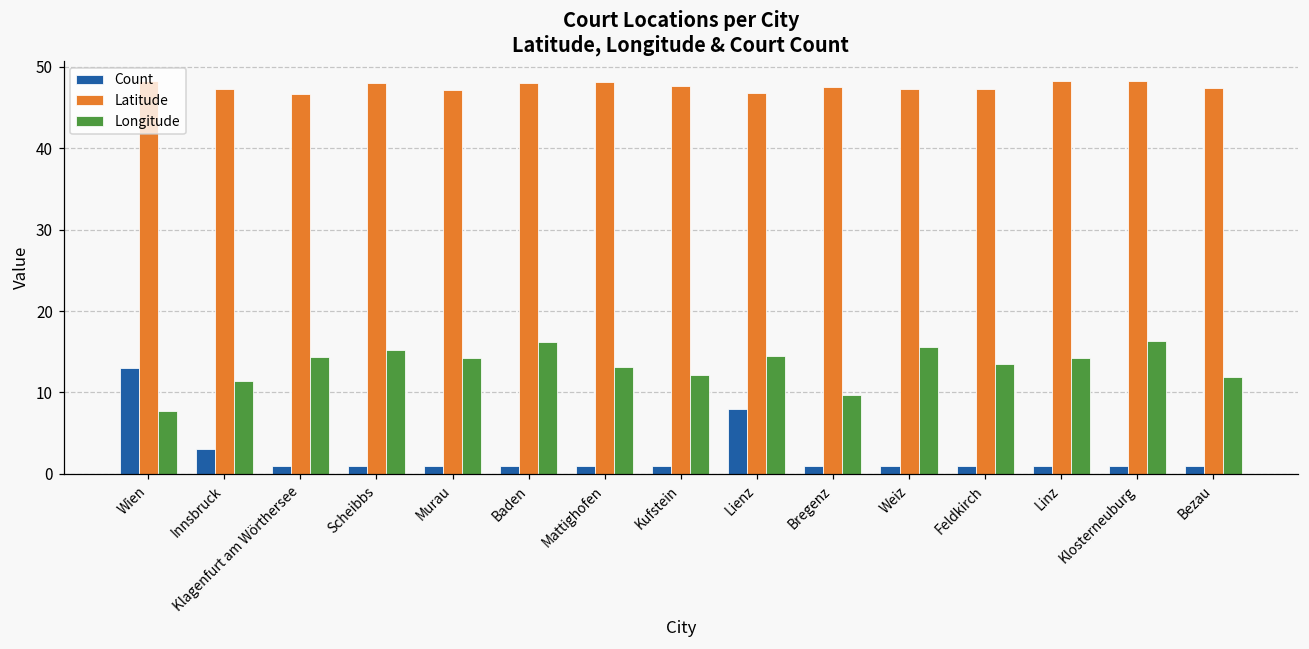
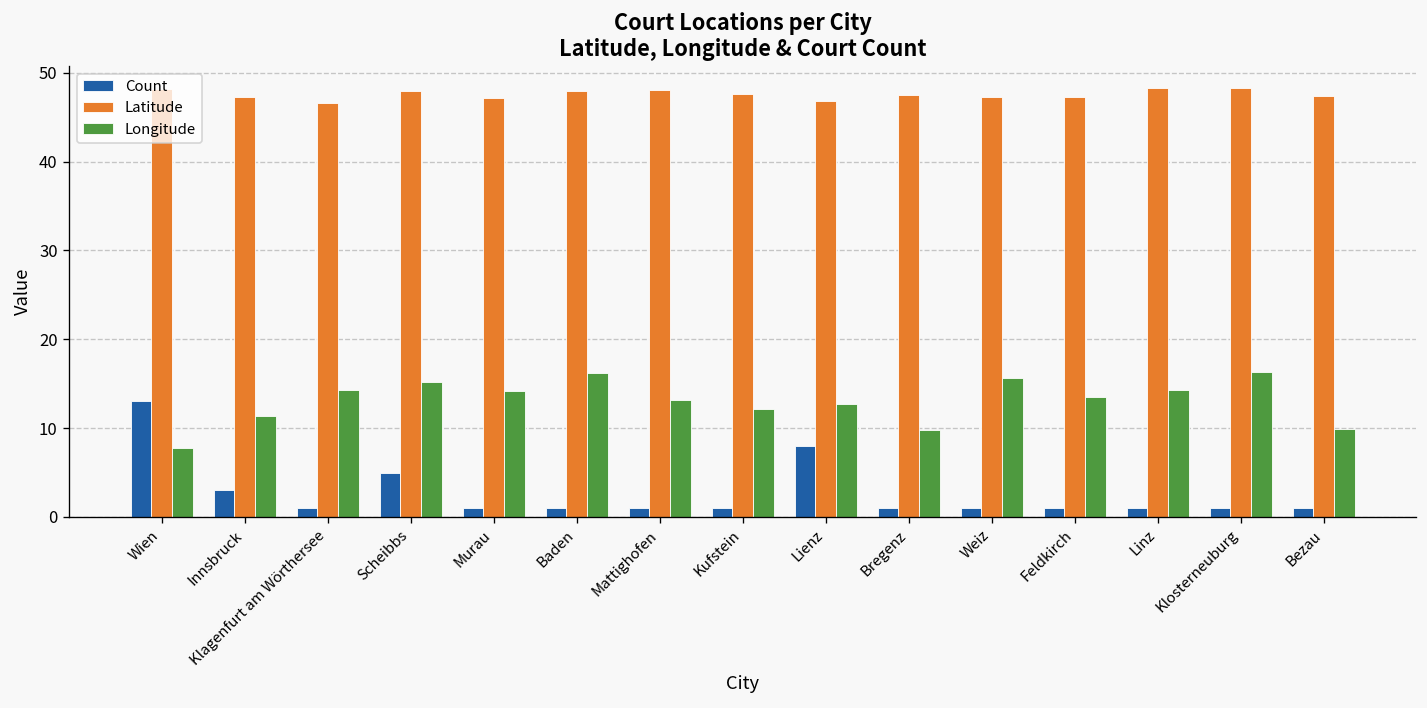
Count, Scheibbs: 1 -> 5
Longitude, Lienz: 14 -> 13
Longitude, Bezau: 12 -> 10
